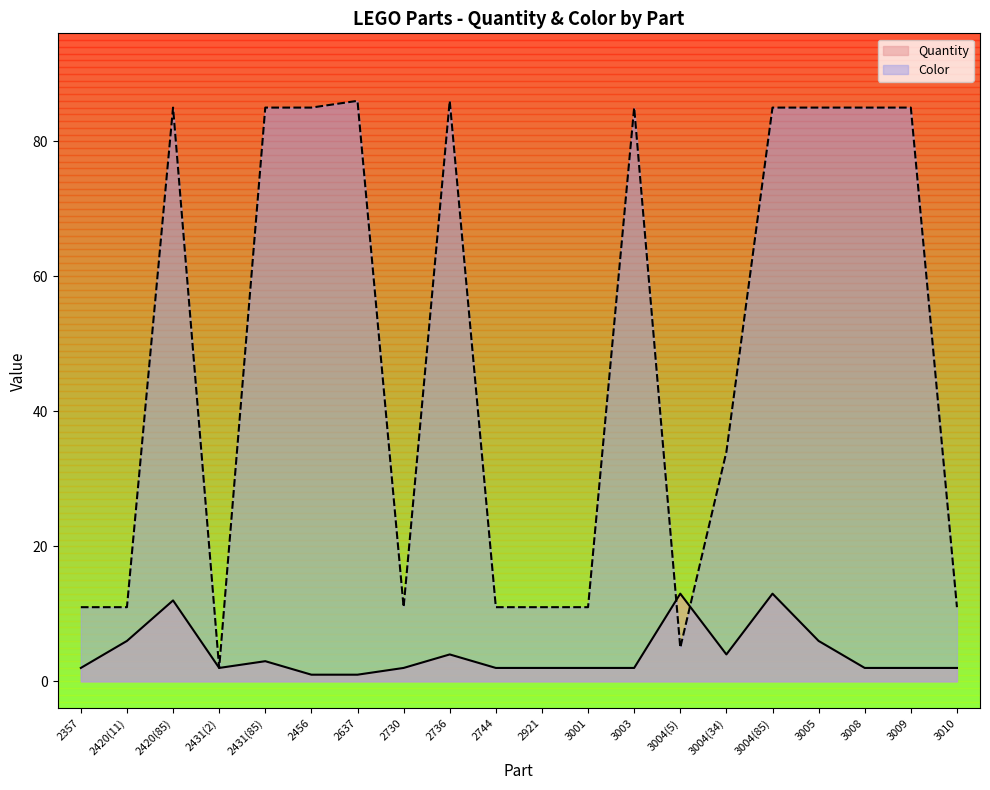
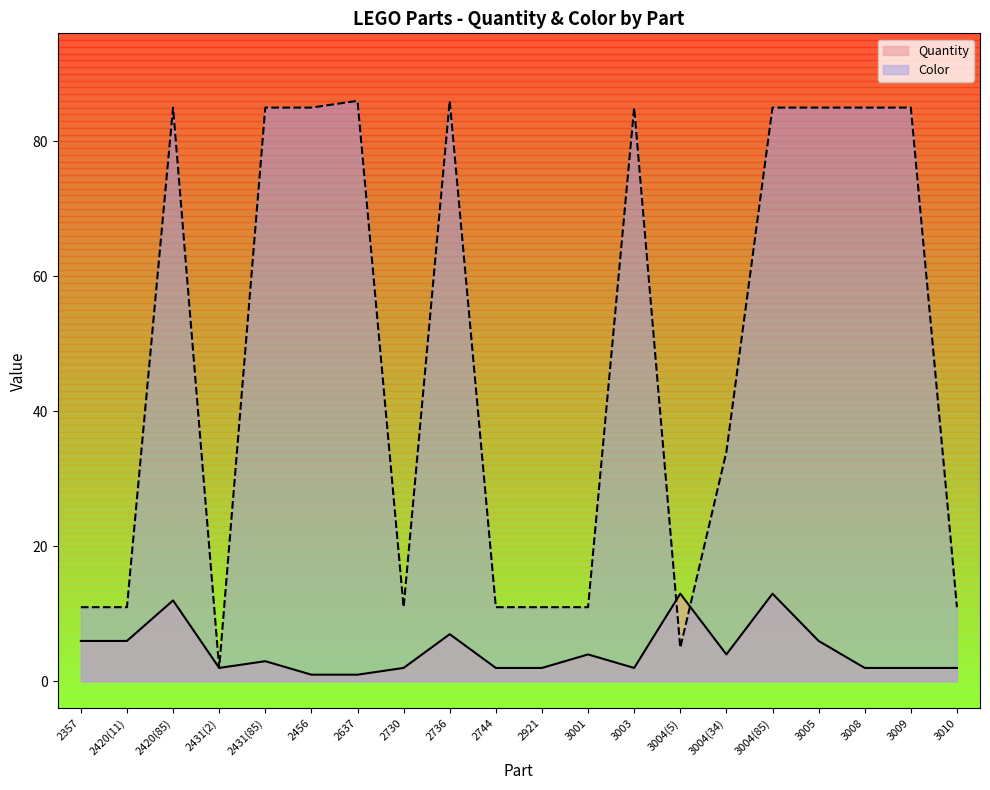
Quantity, 2357: 2 -> 6
Quantity, 2736: 4 -> 7
Quantity, 3001: 2 -> 4
